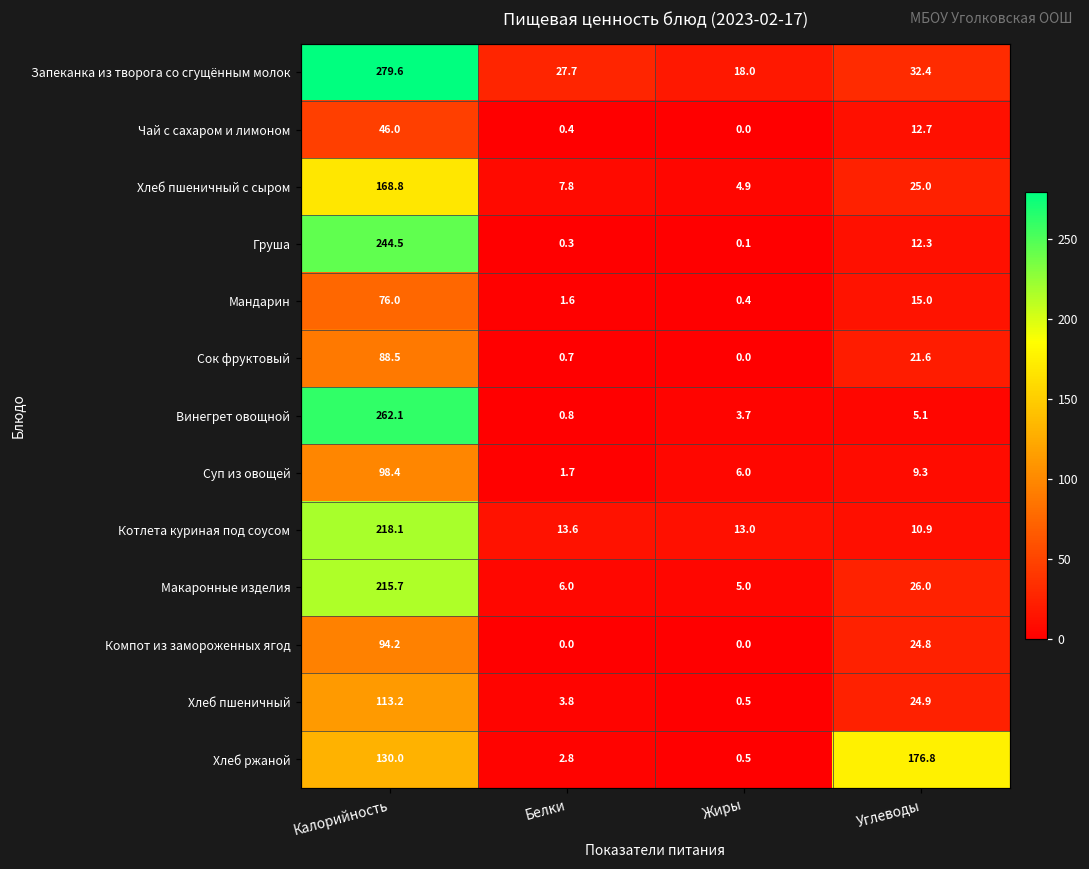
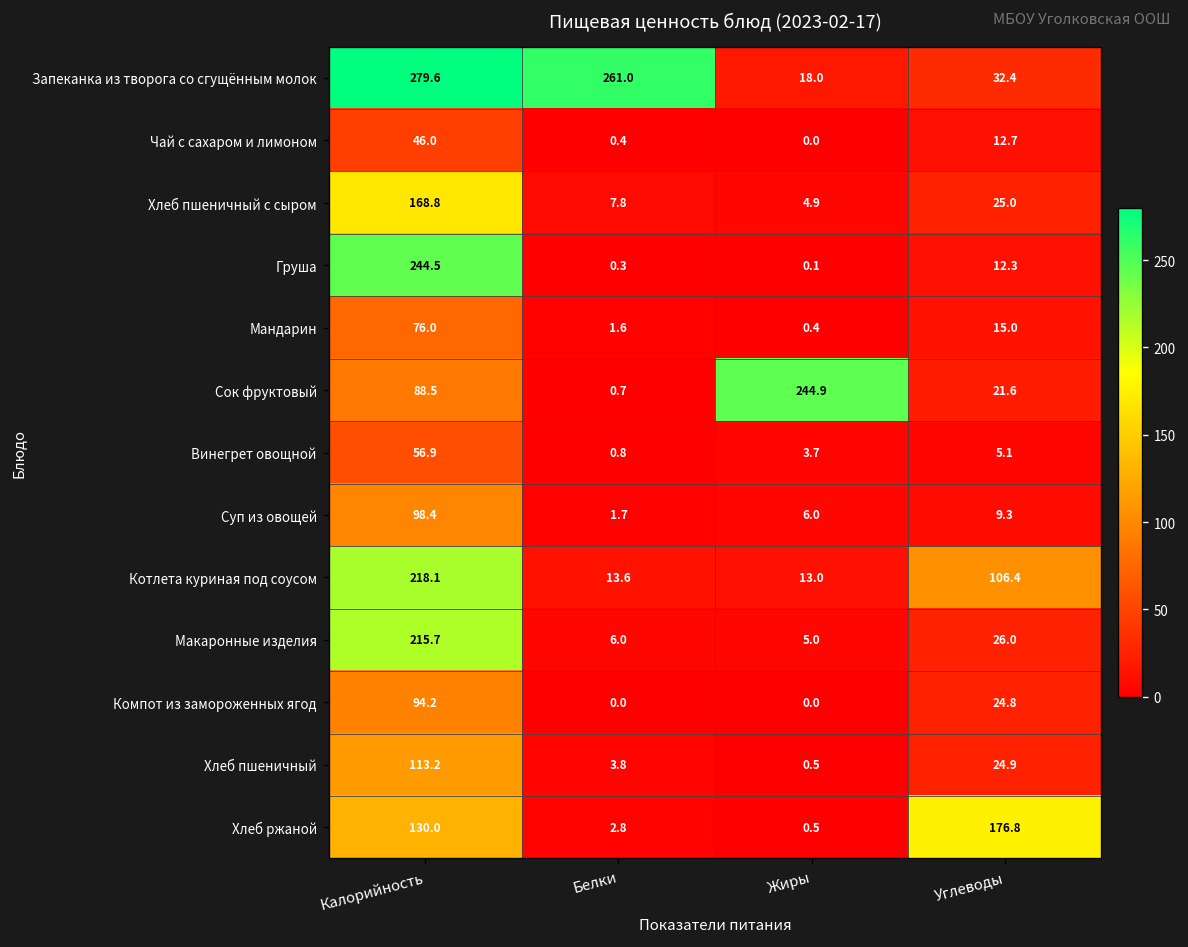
Запеканка из творога со сгущённым молок, Белки: 27.7 -> 261.0
Сок фруктовый, Жиры: 0.0 -> 244.9
Винегрет овощной, Калорийность: 262.1 -> 56.9
Котлета куриная под соусом, Углеводы: 10.9 -> 106.4
